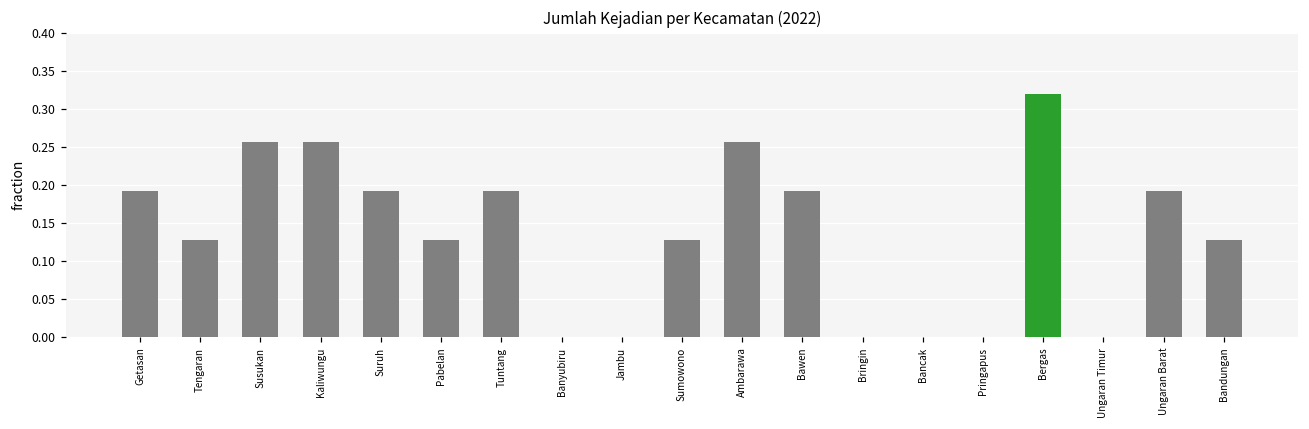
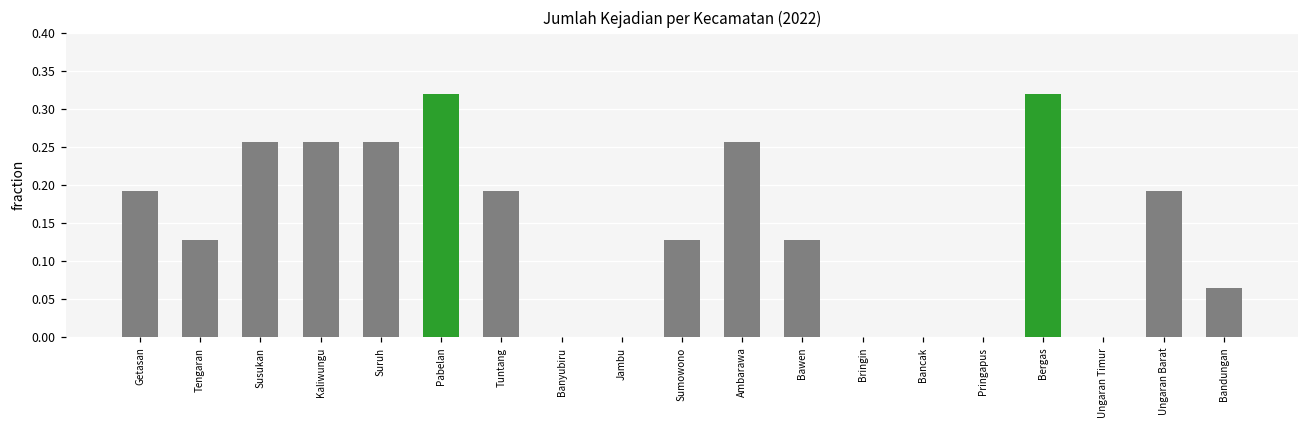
Suruh: 0.19 -> 0.26
Pabelan: 0.13 -> 0.32
Bawen: 0.19 -> 0.13
Bandungan: 0.13 -> 0.06
